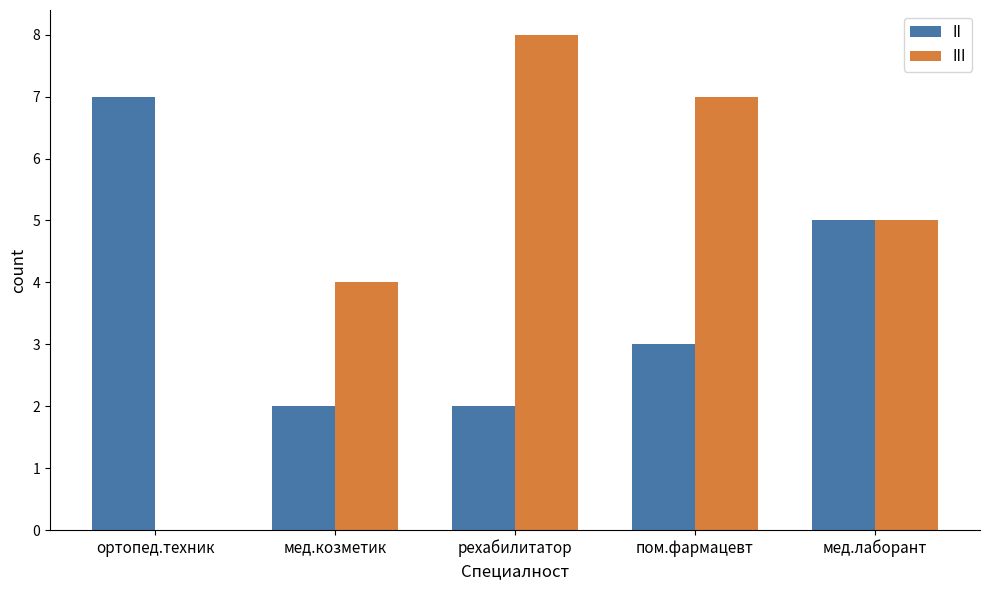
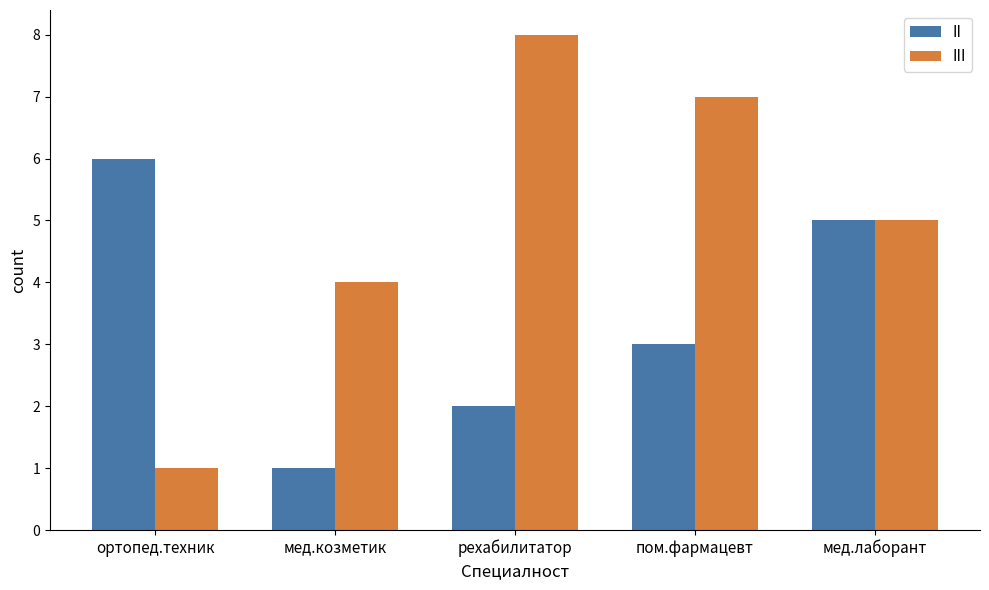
II, ортопед.техник: 7 -> 6
III, ортопед.техник: 0 -> 1
II, мед.козметик: 2 -> 1
